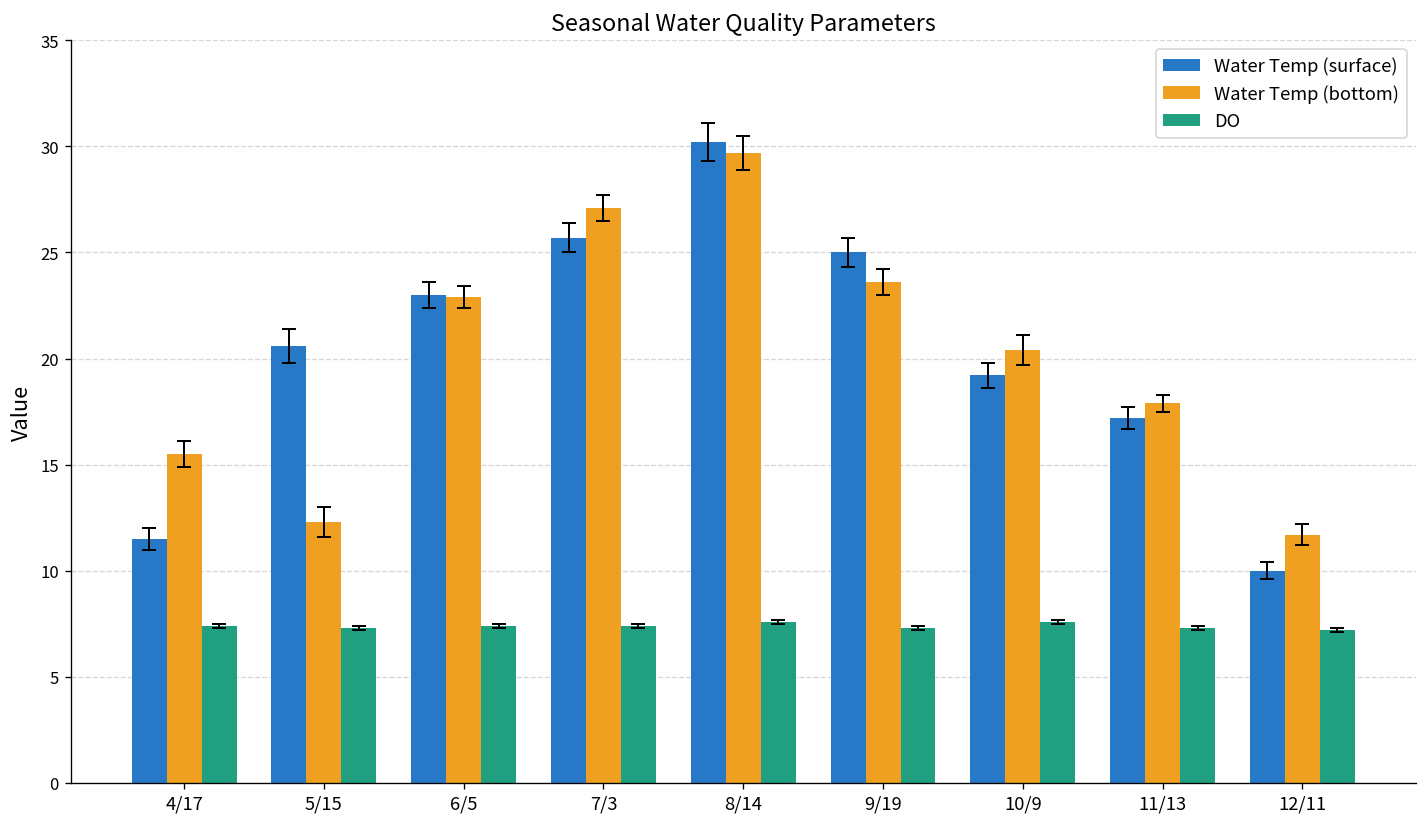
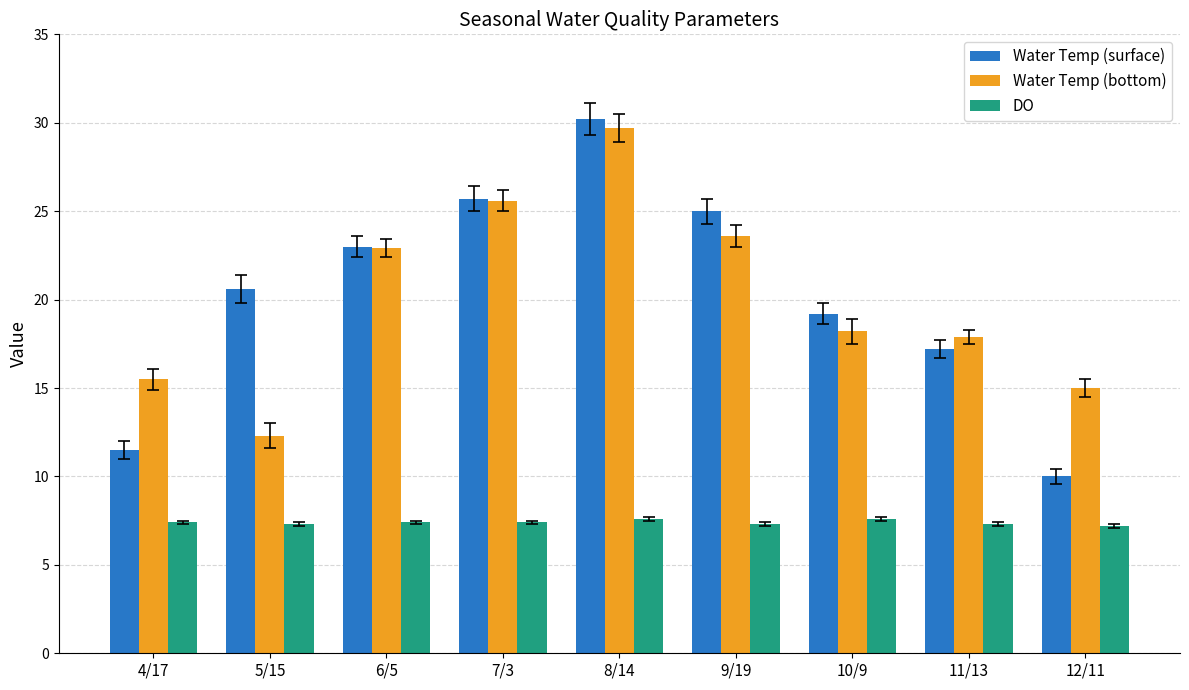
Water Temp (bottom), 7/3: 27.1 -> 25.6
Water Temp (bottom), 10/9: 20.4 -> 18.2
Water Temp (bottom), 12/11: 11.7 -> 15.0
